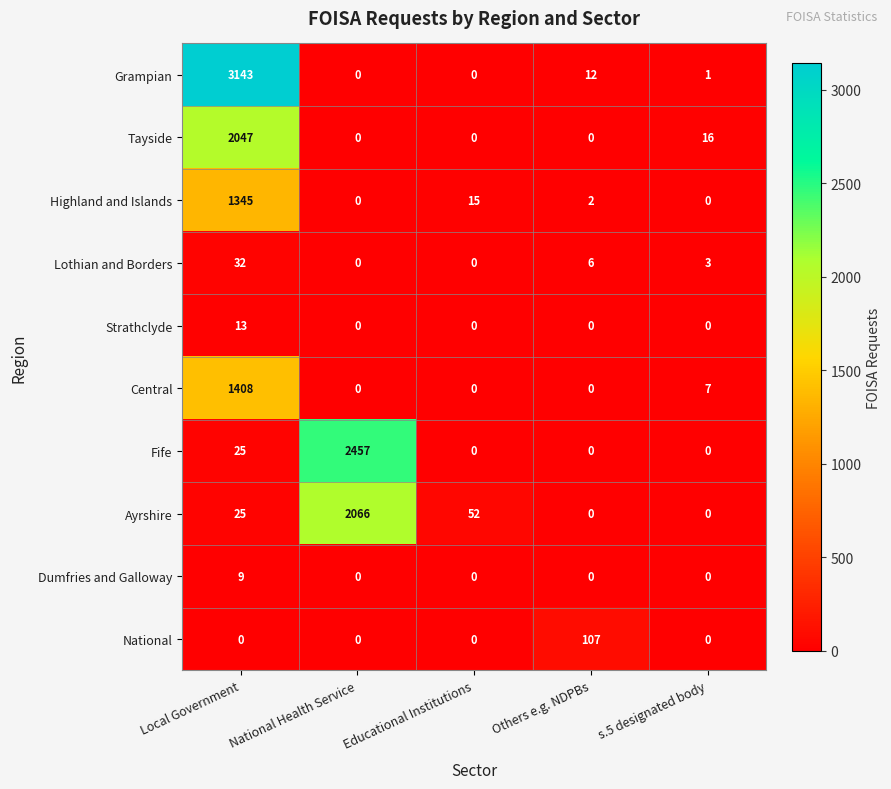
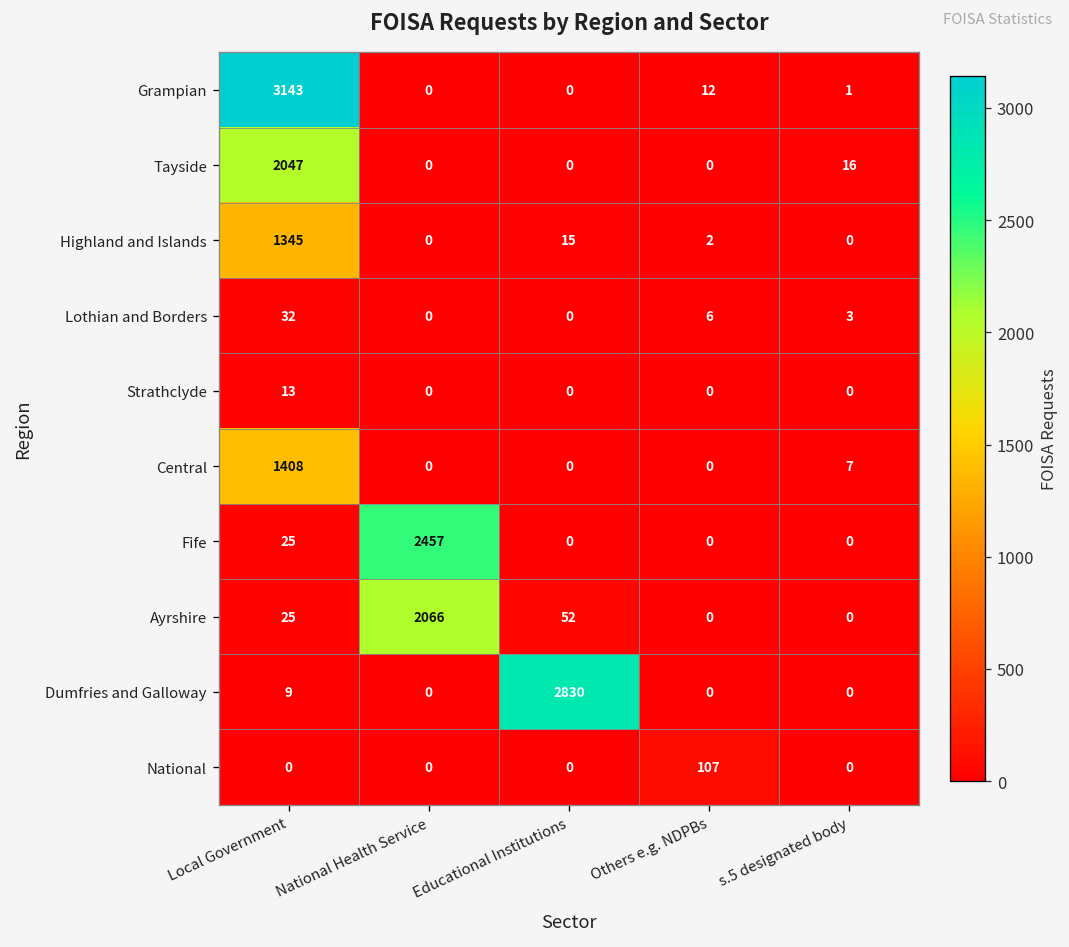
Dumfries and Galloway, Educational Institutions: 0 -> 2830
